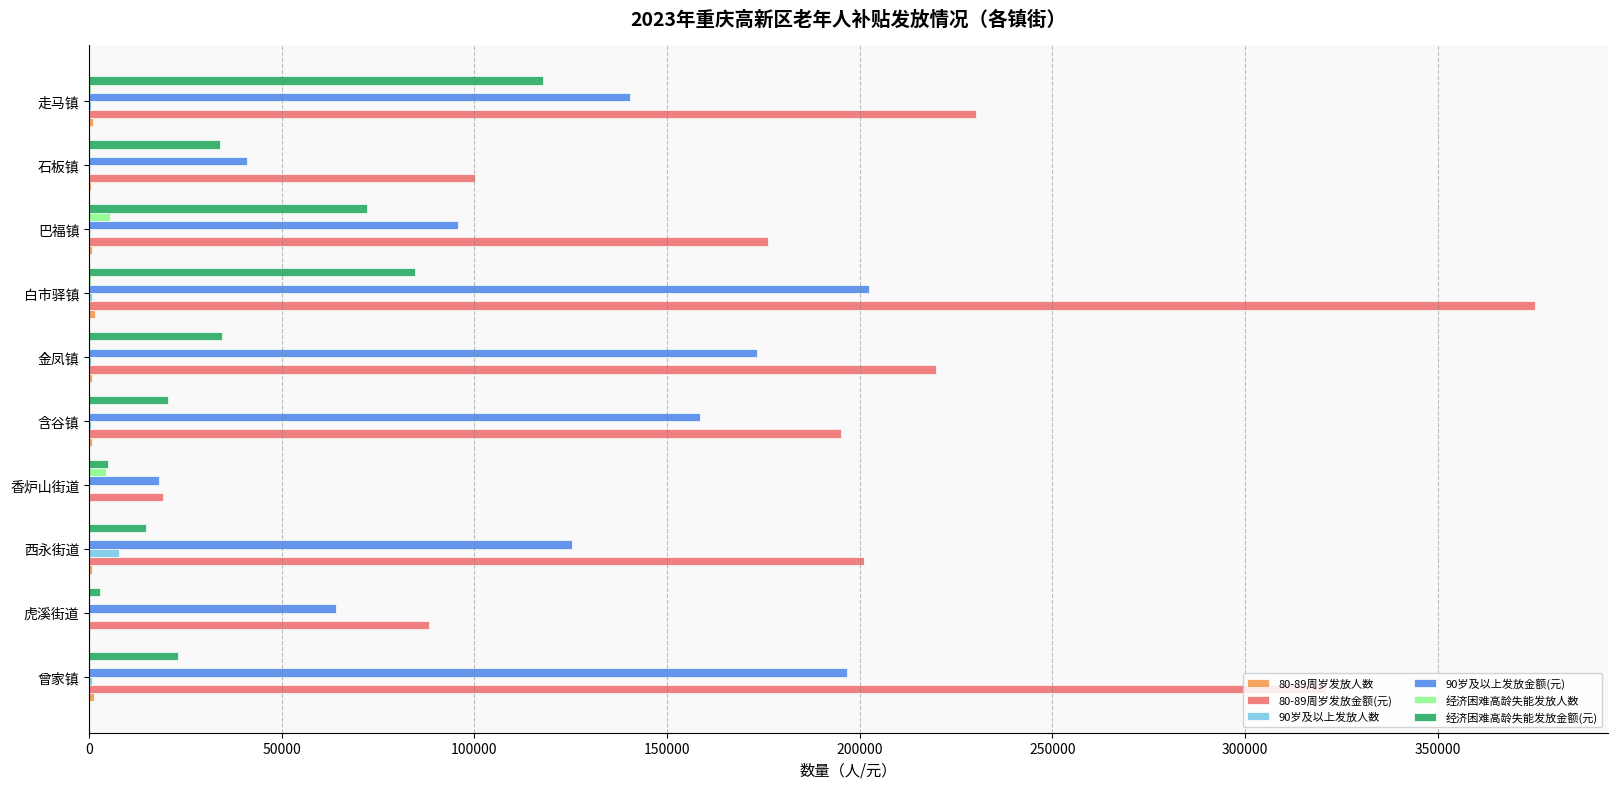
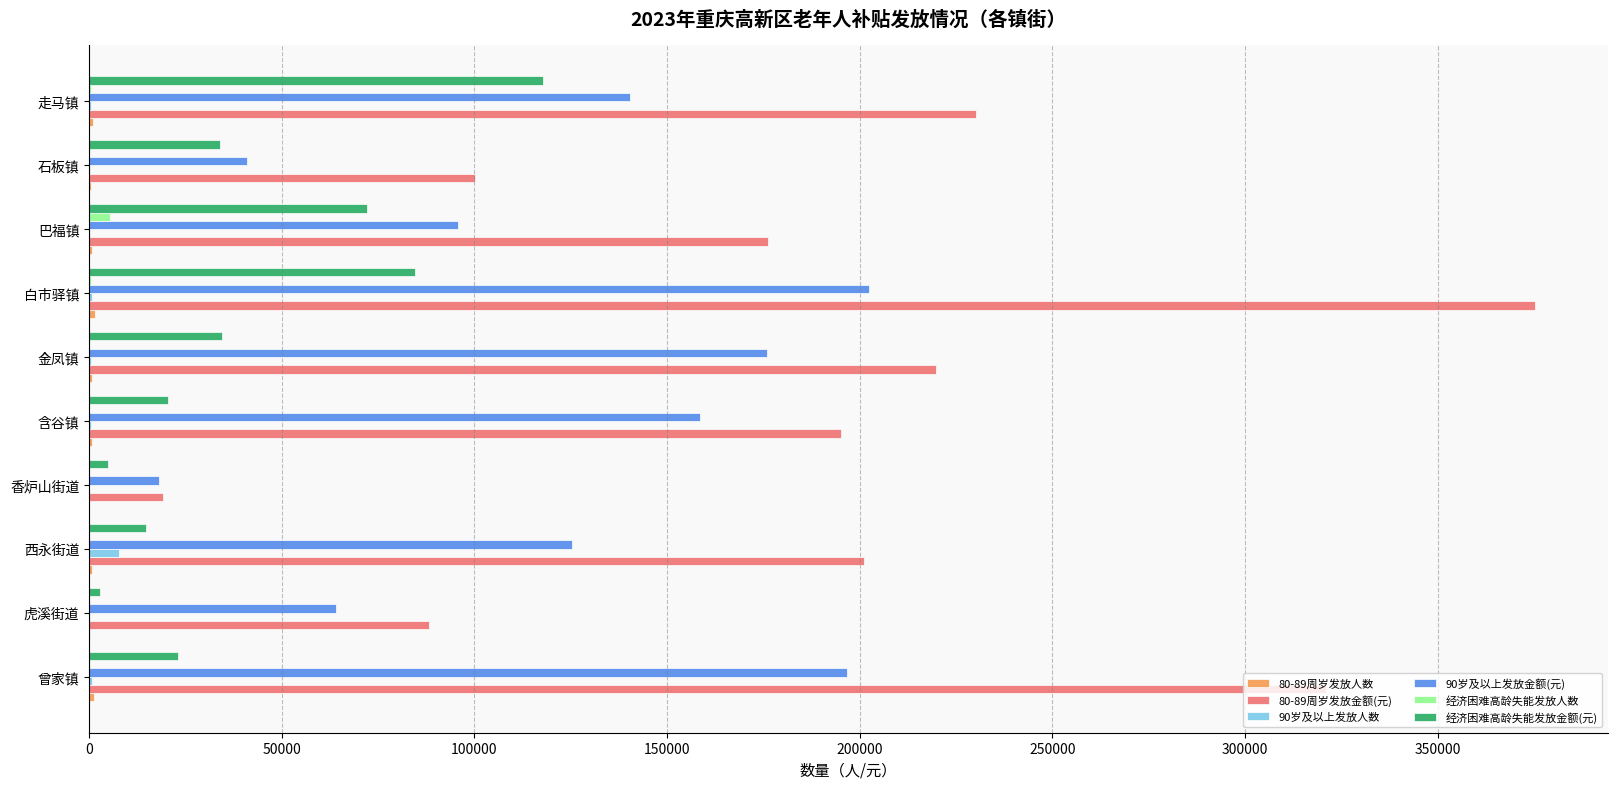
90岁及以上发放金额(元), 金凤镇: 173000 -> 176000
经济困难高龄失能发放人数, 香炉山街道: 4000 -> 0
